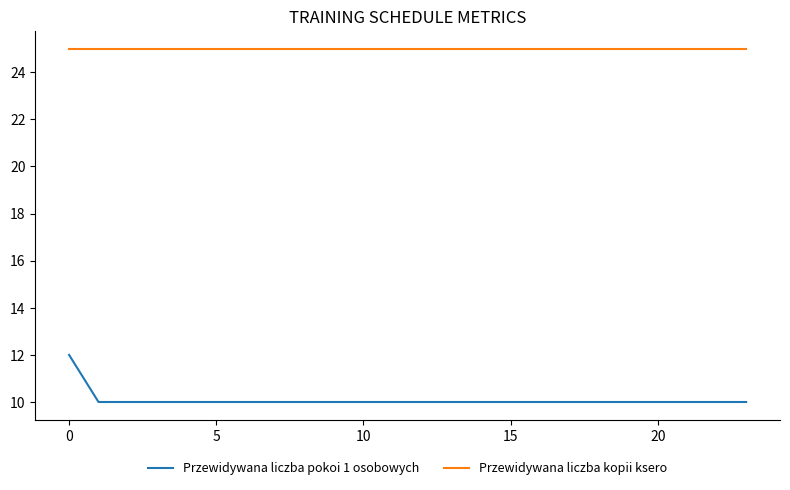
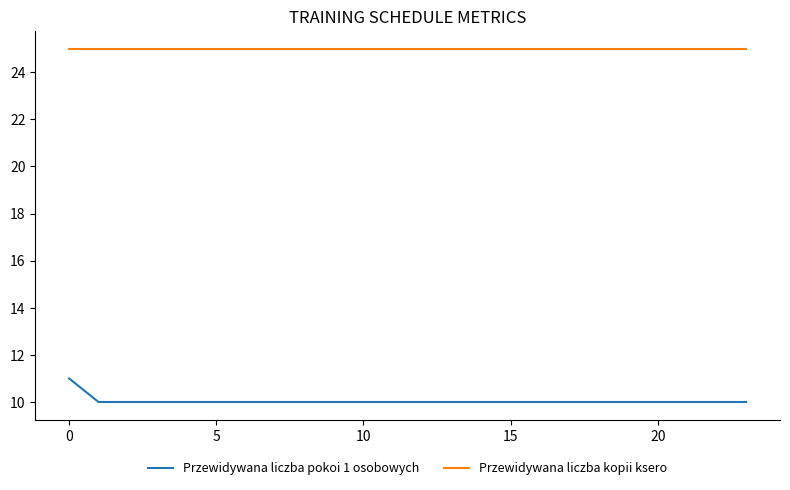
Przewidywana liczba pokoi 1 osobowych, 0: 12 -> 11
